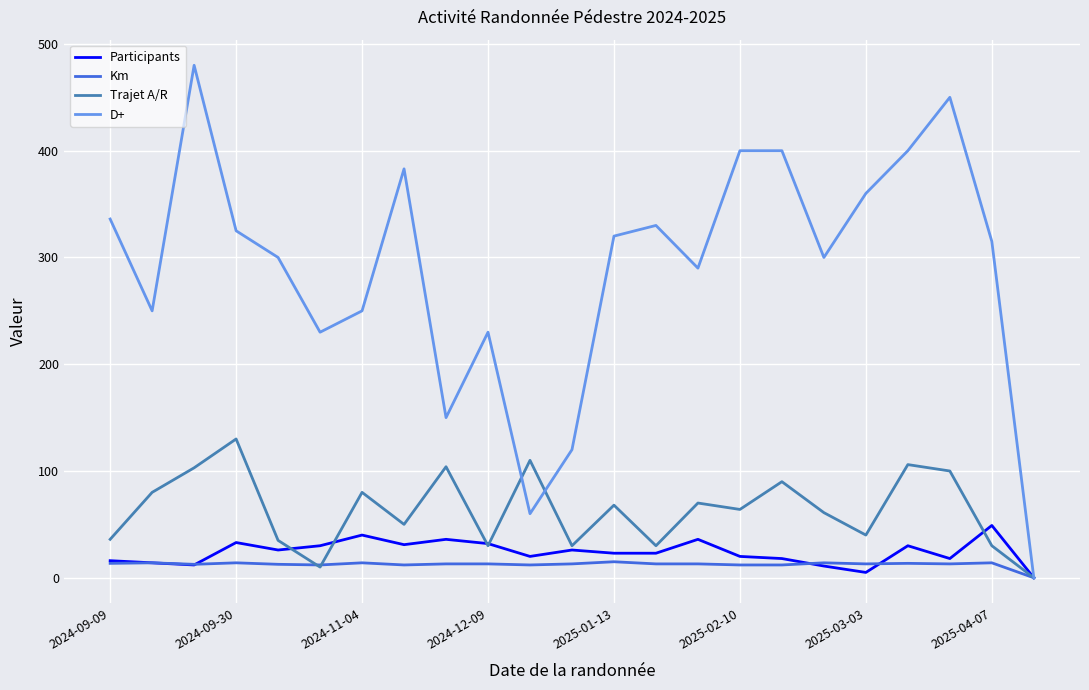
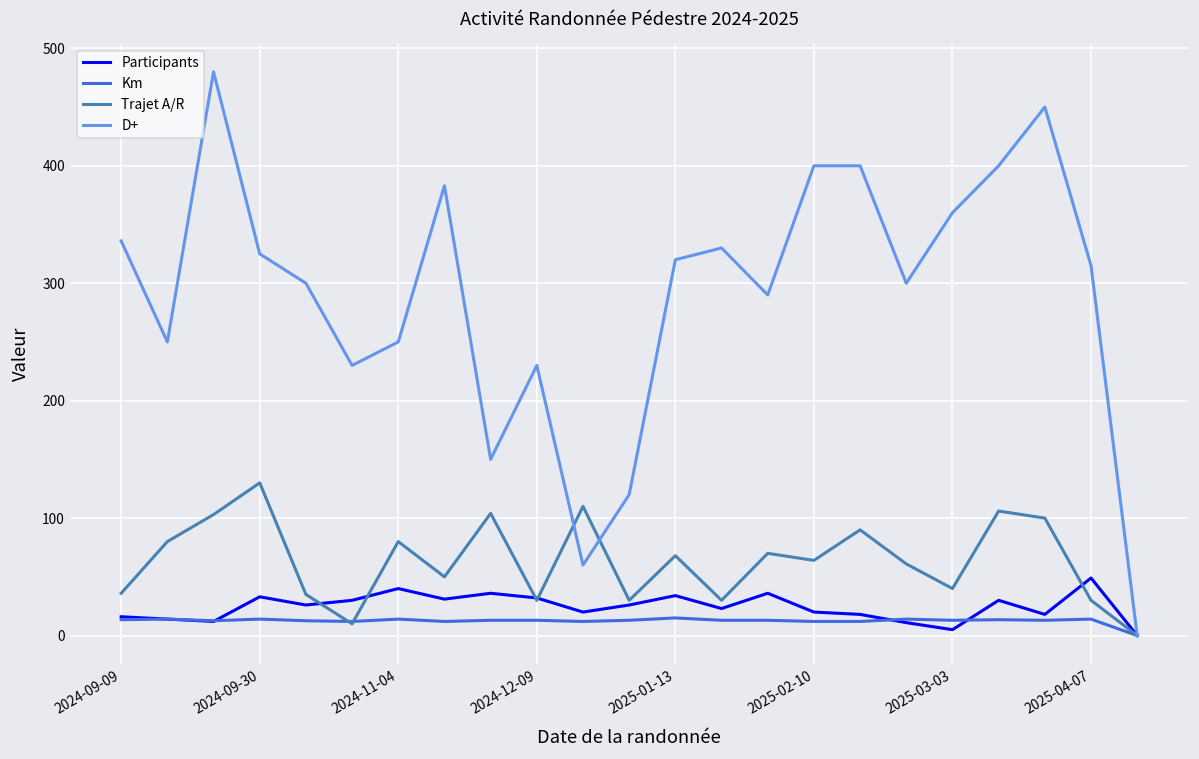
Participants, 2025-01-13: 23 -> 34
